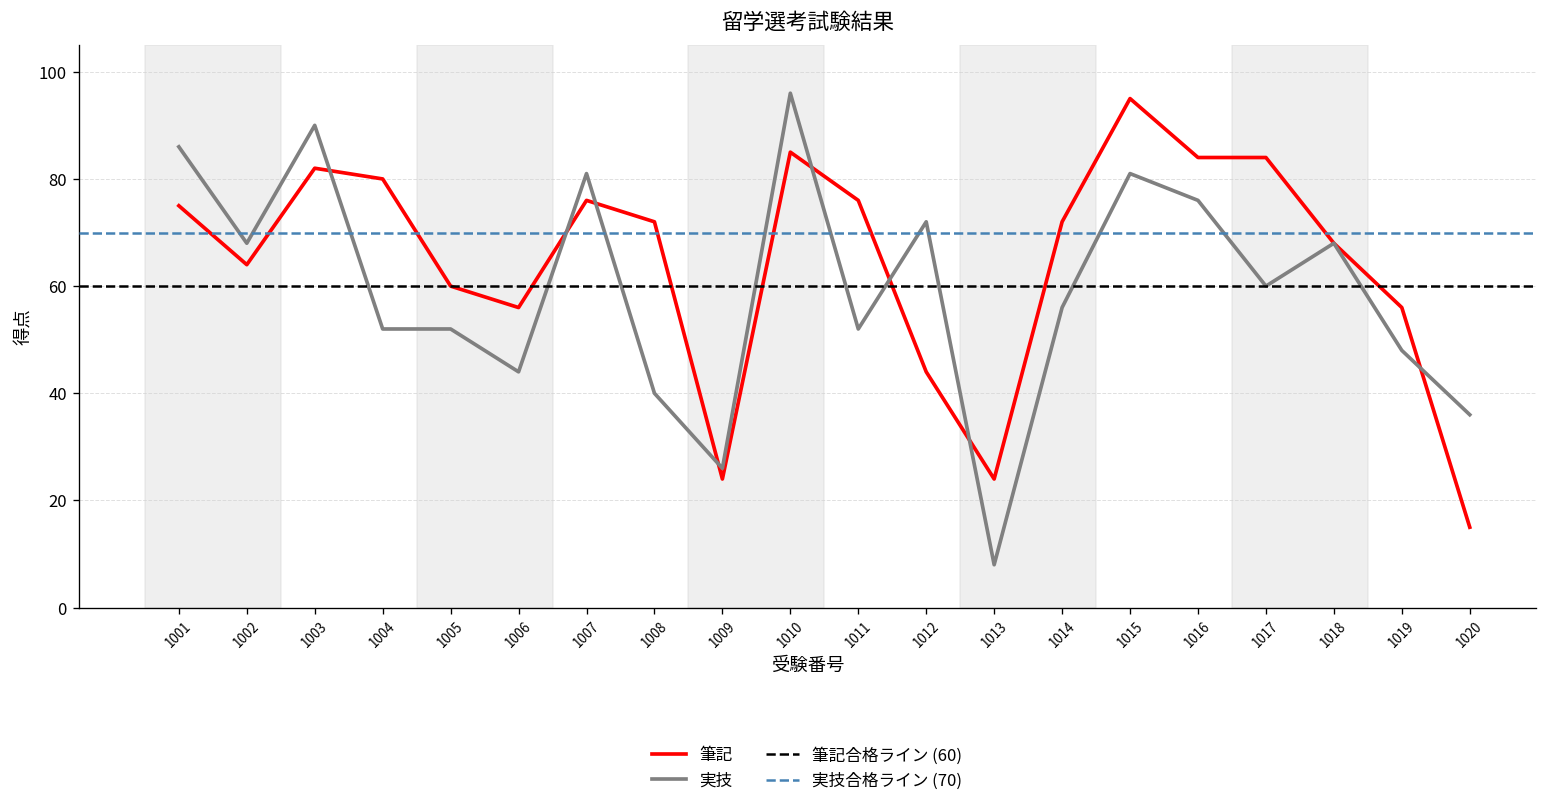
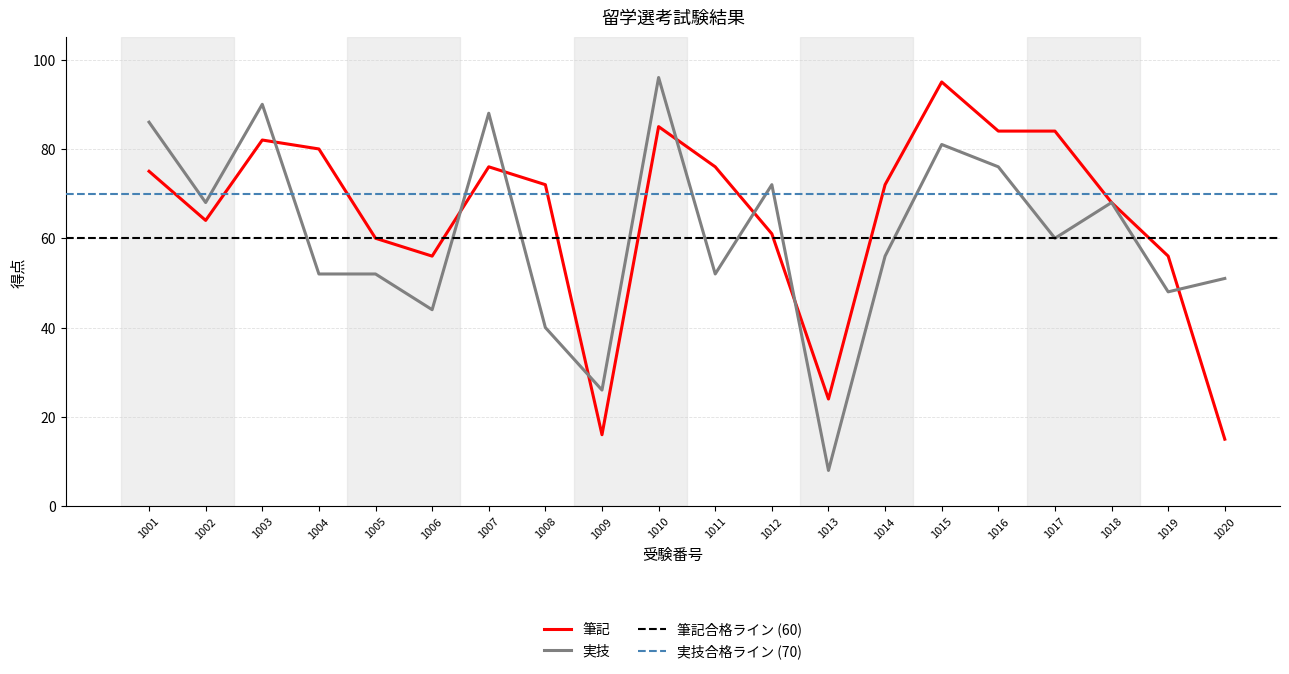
実技, 1007: 81 -> 88
筆記, 1009: 24 -> 16
筆記, 1012: 44 -> 61
実技, 1020: 36 -> 51
